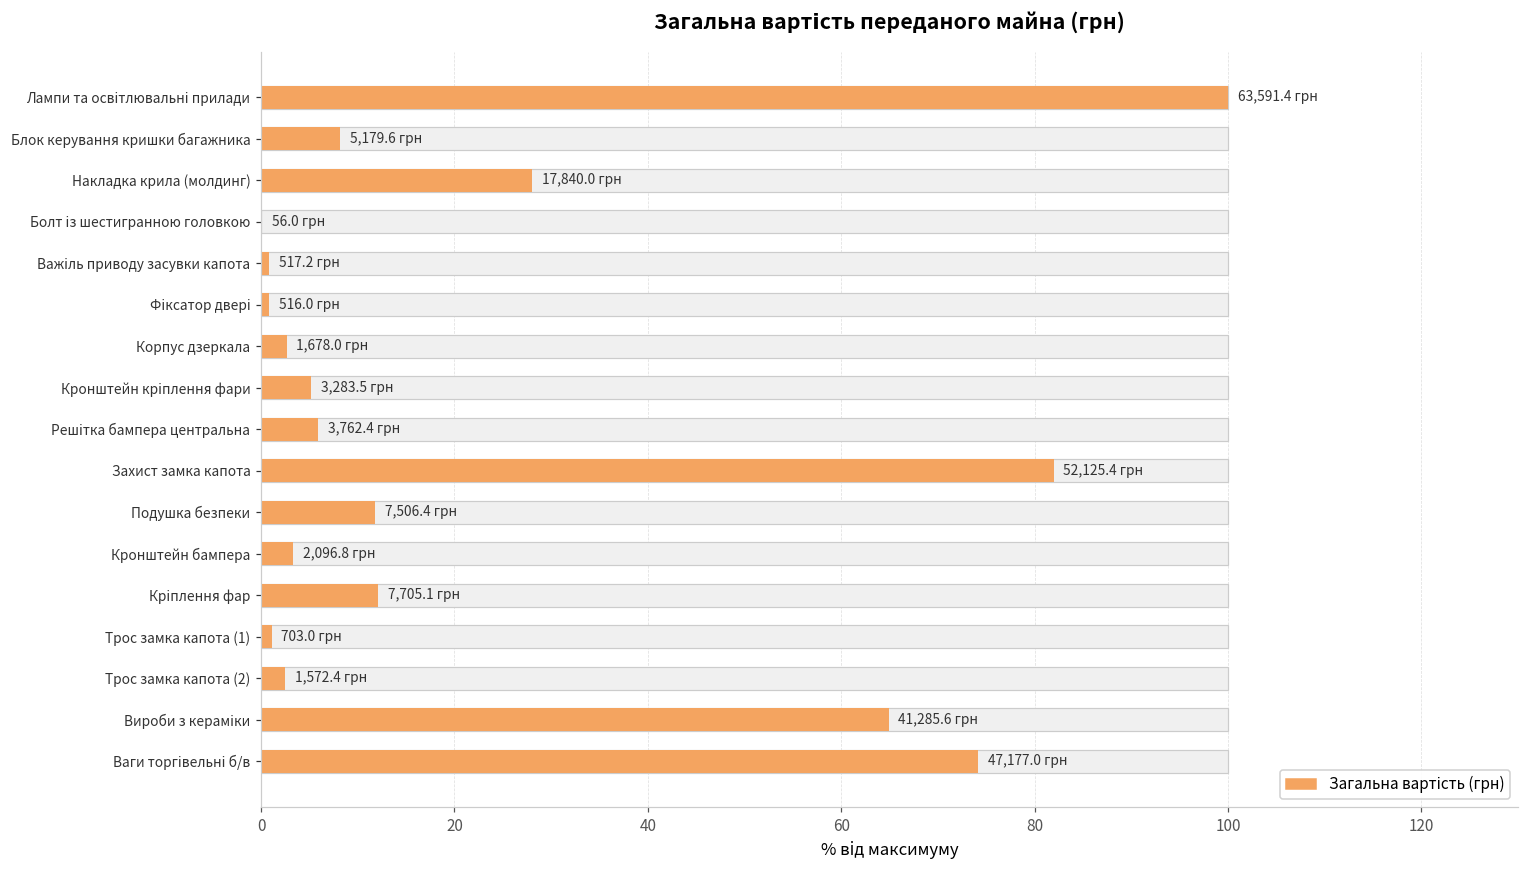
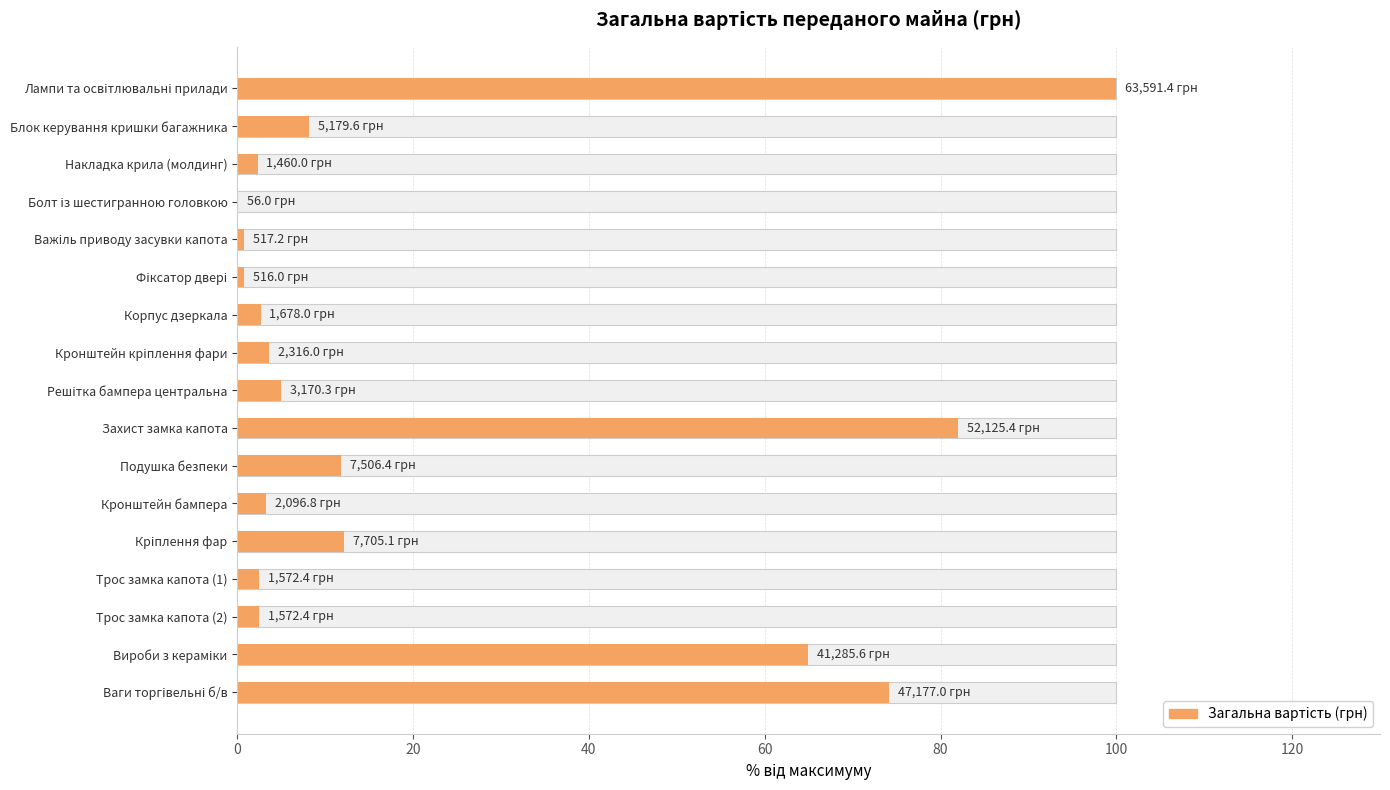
Загальна вартість (грн), Накладка крила (молдинг): 17,840.0 -> 1,460.0
Загальна вартість (грн), Кронштейн кріплення фари: 3,283.5 -> 2,316.0
Загальна вартість (грн), Решітка бампера центральна: 3,762.4 -> 3,170.3
Загальна вартість (грн), Трос замка капота (1): 703.0 -> 1,572.4
